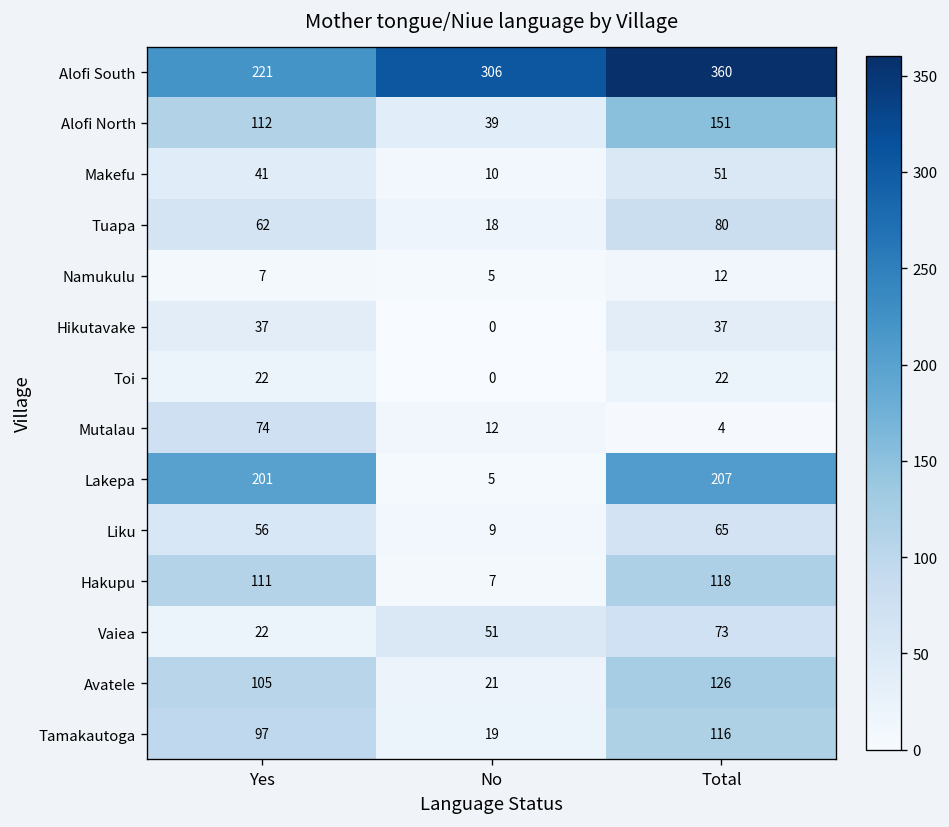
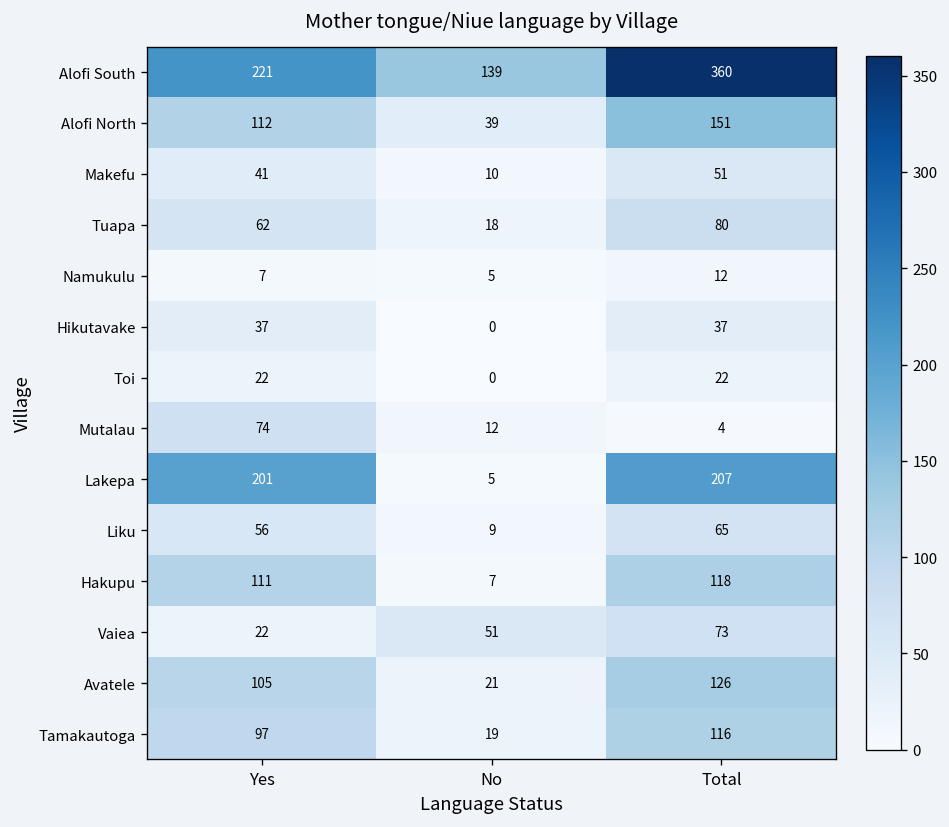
Alofi South, No: 306 -> 139
